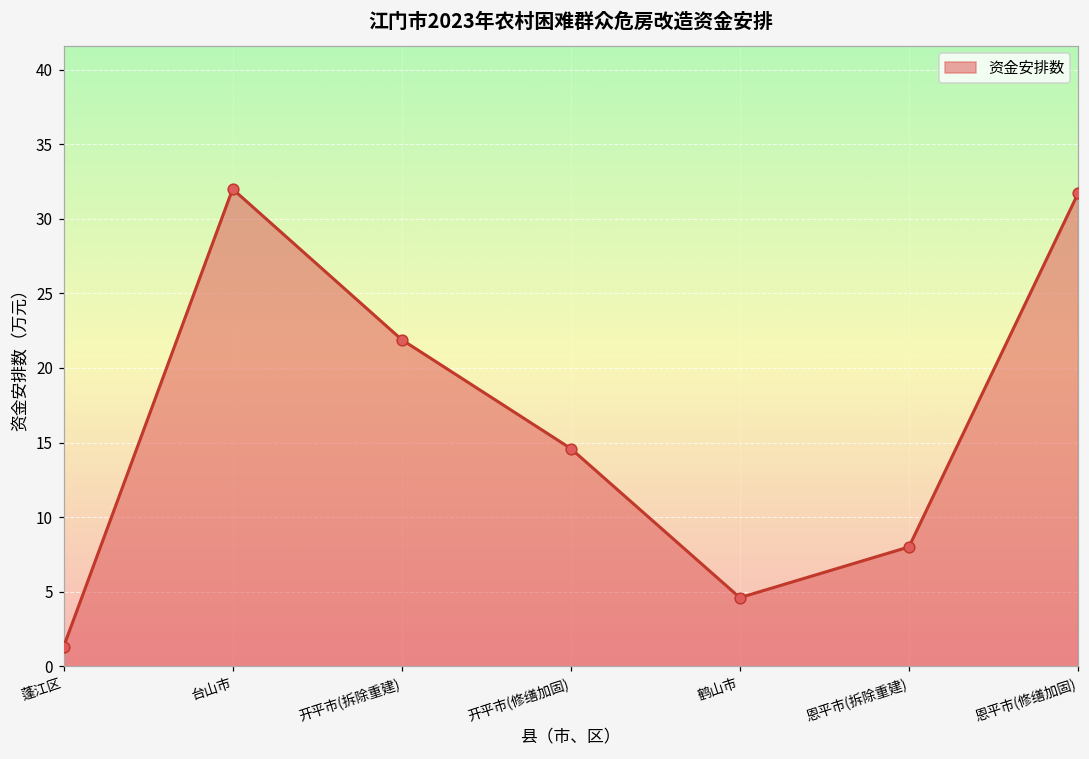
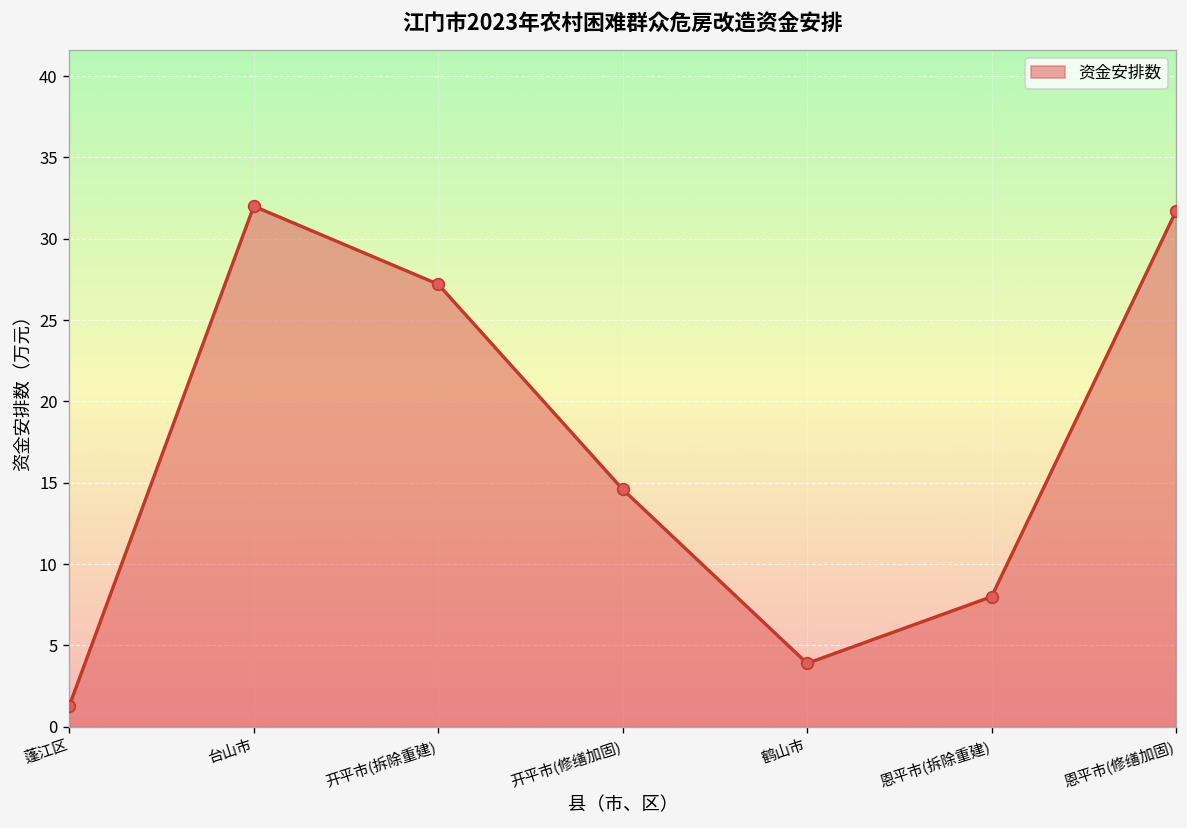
开平市(拆除重建): 21.9 -> 27.2
鹤山市: 4.6 -> 3.9
